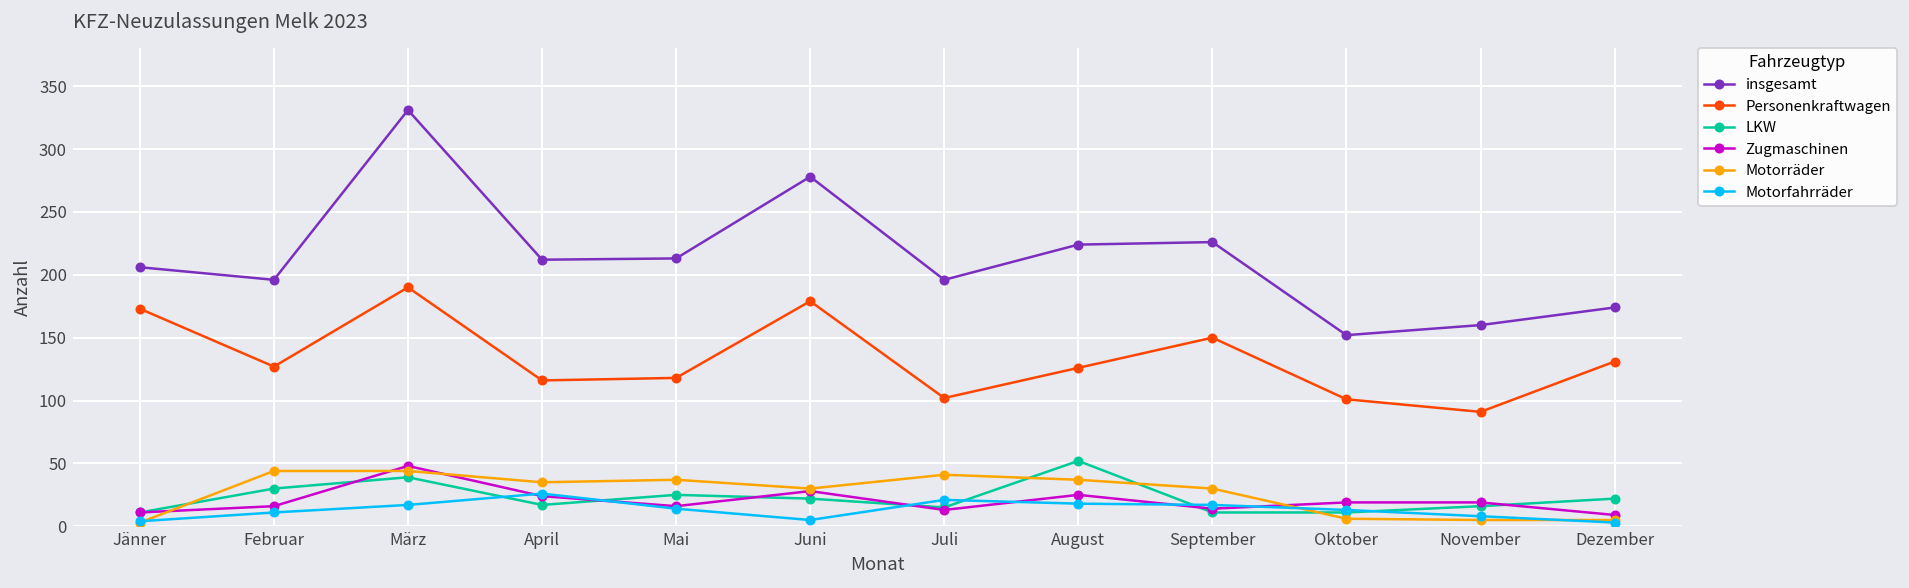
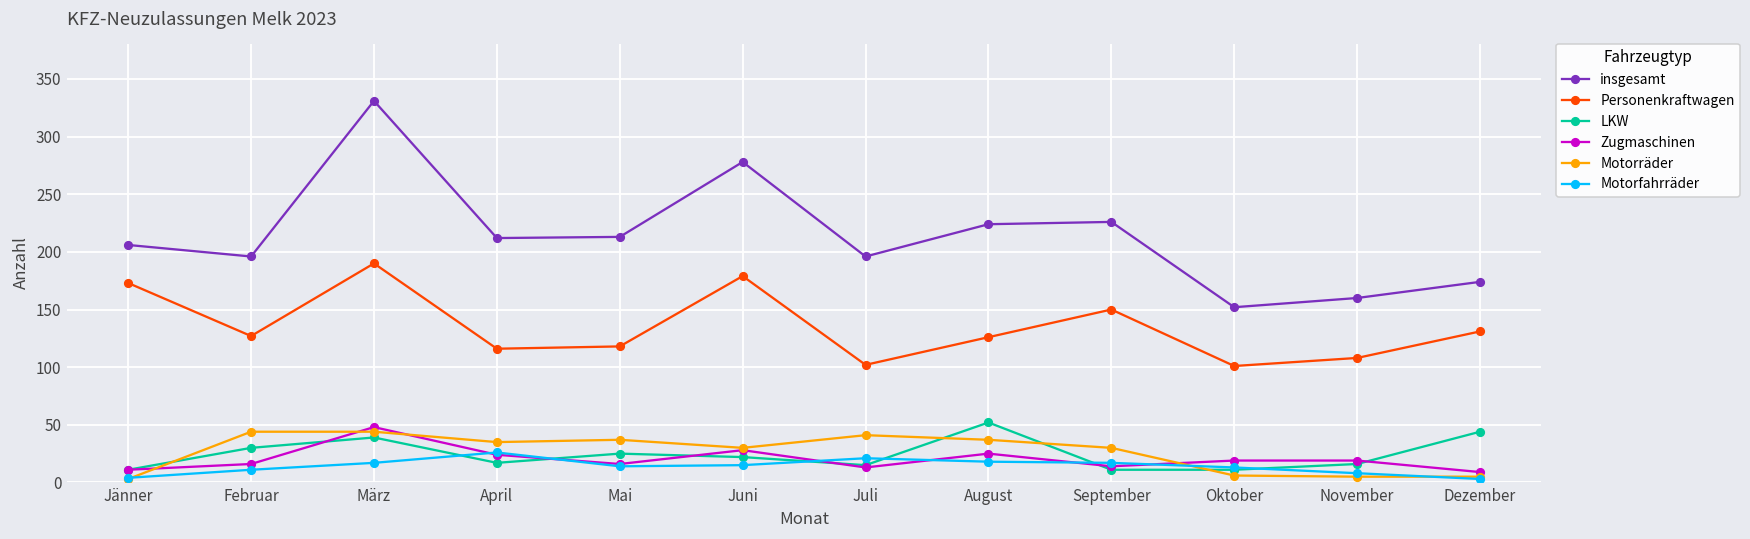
Motorfahrräder, Juni: 5 -> 15
Personenkraftwagen, November: 91 -> 108
LKW, Dezember: 22 -> 44
